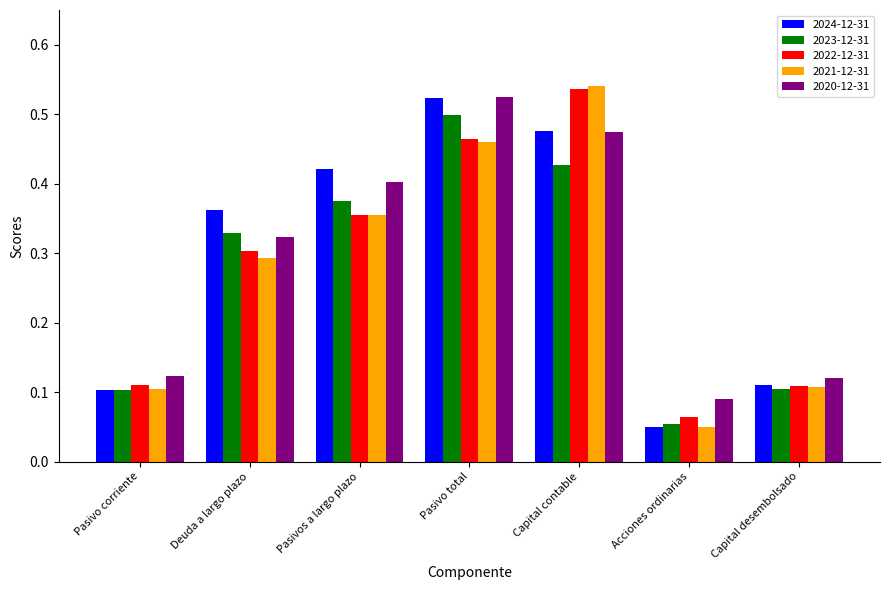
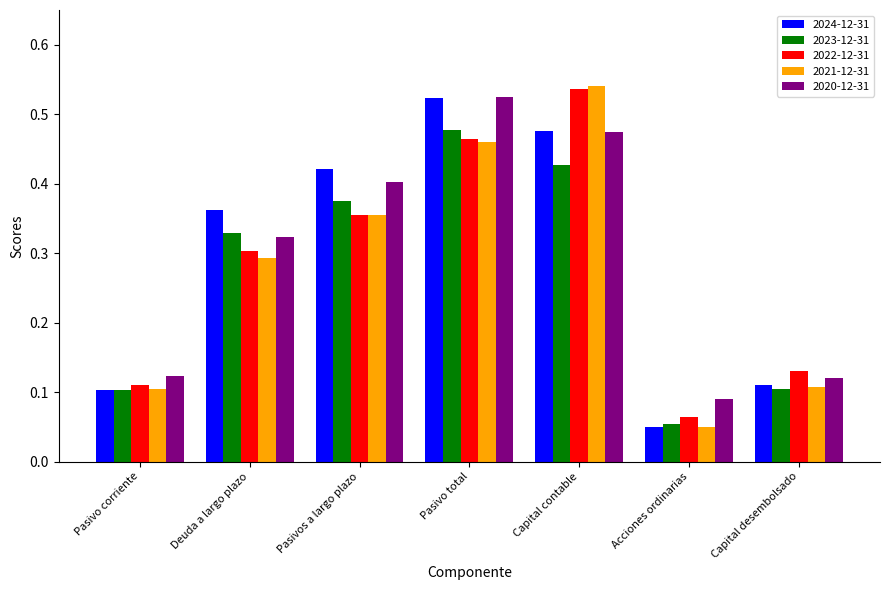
2023-12-31, Pasivo total: 0.50 -> 0.48
2022-12-31, Capital desembolsado: 0.11 -> 0.13
